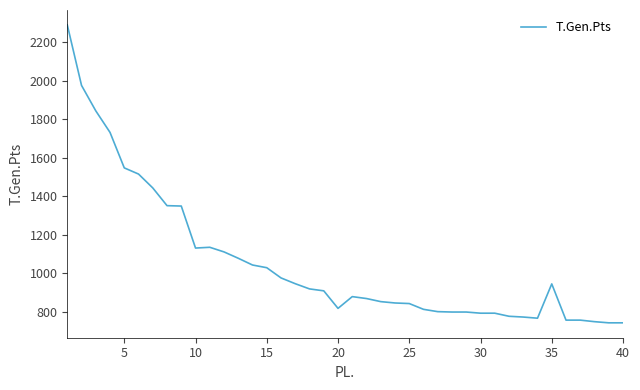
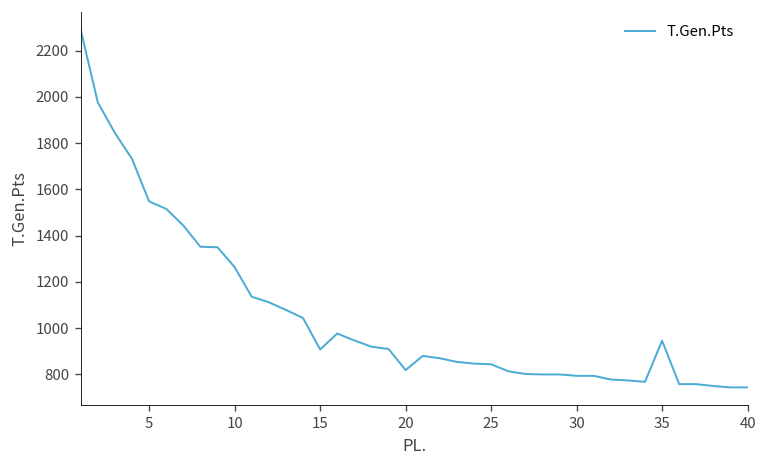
10: 1130 -> 1260
15: 1030 -> 910
